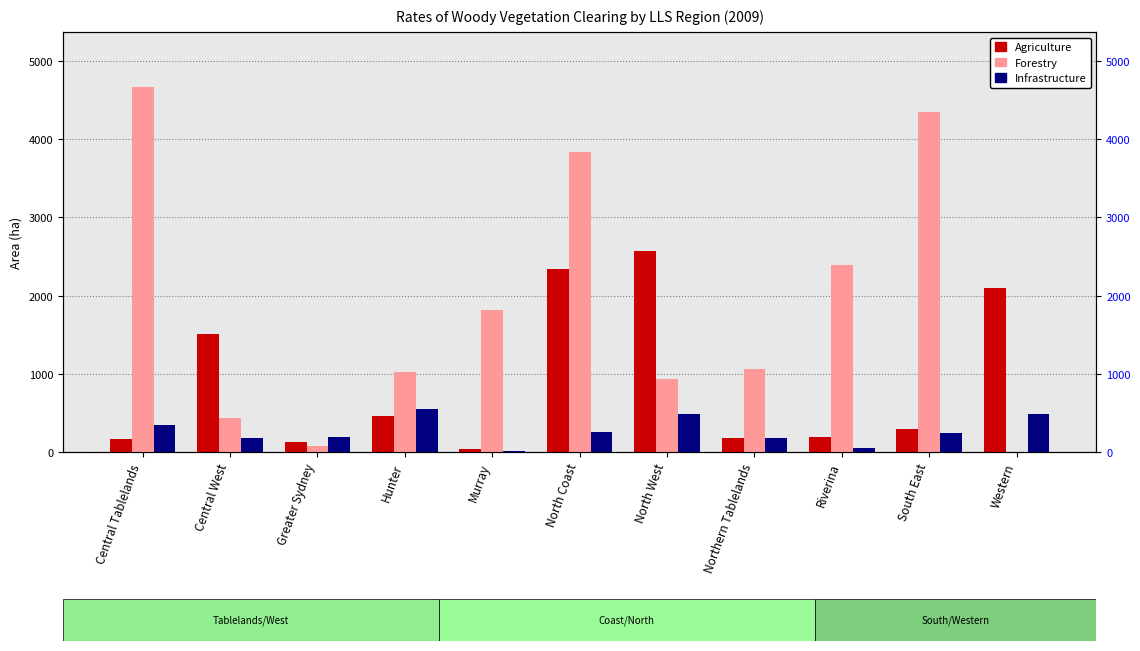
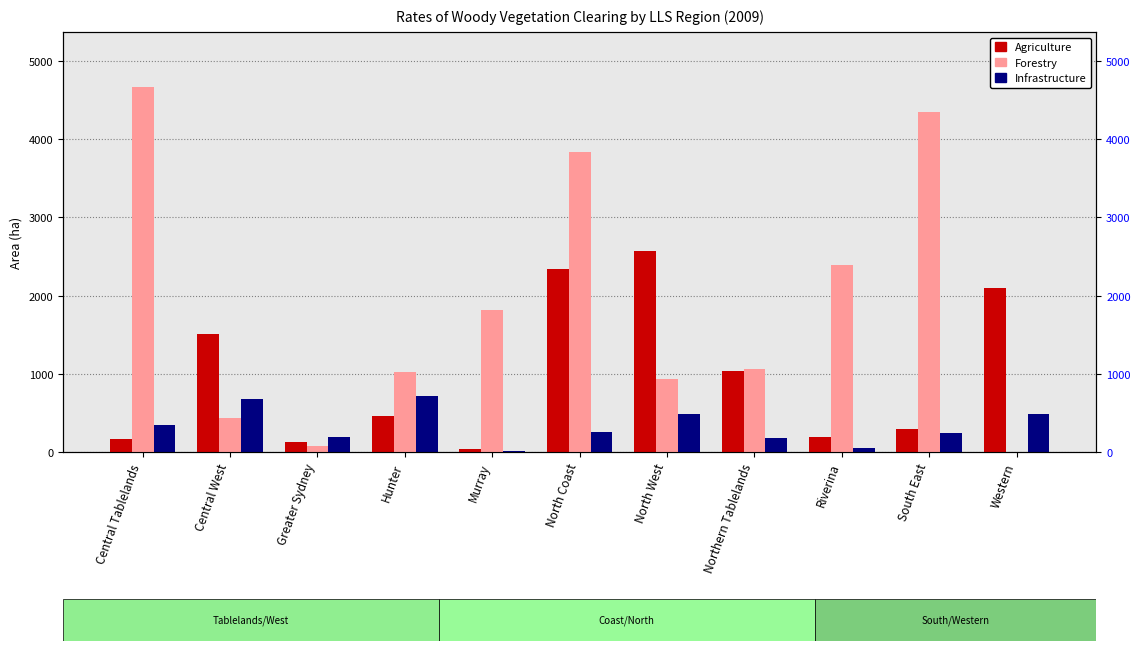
Infrastructure, Central West: 200 -> 700
Infrastructure, Hunter: 500 -> 700
Agriculture, Northern Tablelands: 200 -> 1000
